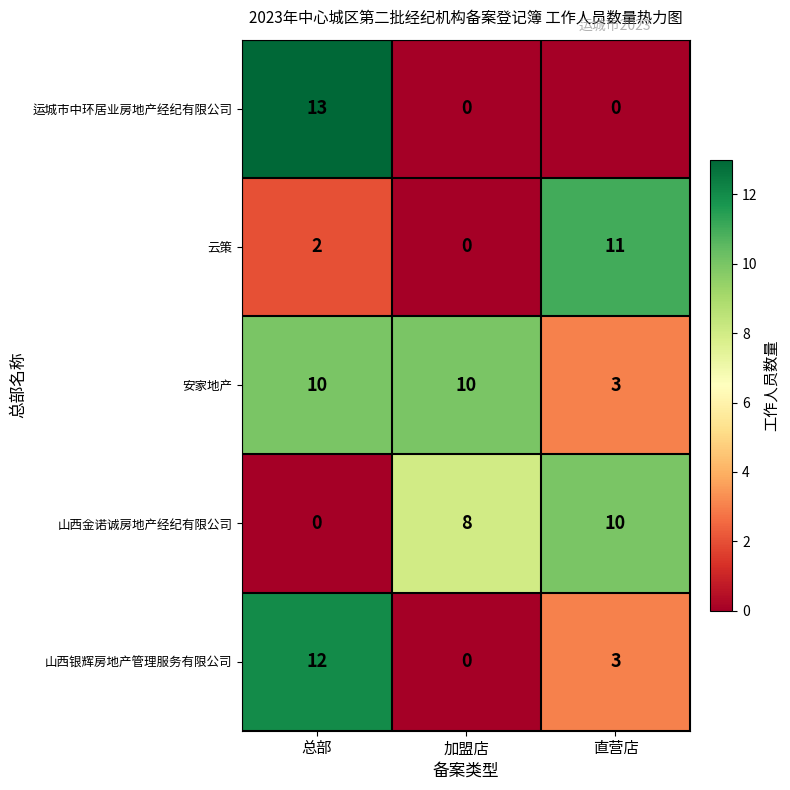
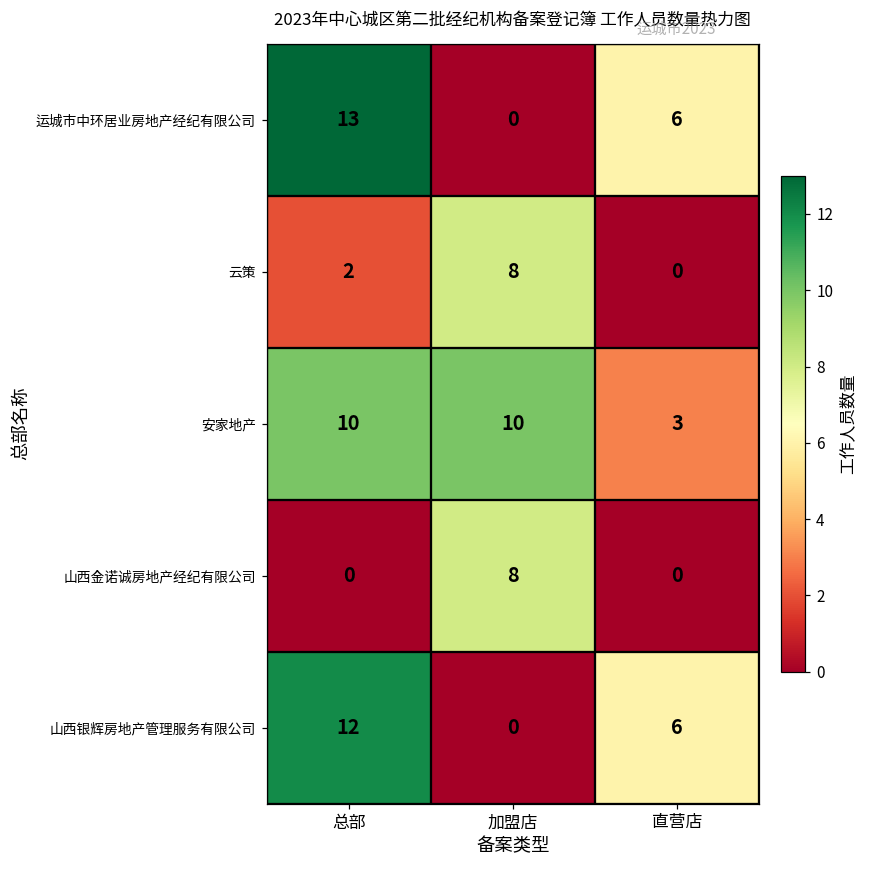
运城市中环居业房地产经纪有限公司, 直营店: 0 -> 6
云策, 加盟店: 0 -> 8
云策, 直营店: 11 -> 0
山西金诺诚房地产经纪有限公司, 直营店: 10 -> 0
山西银辉房地产管理服务有限公司, 直营店: 3 -> 6
